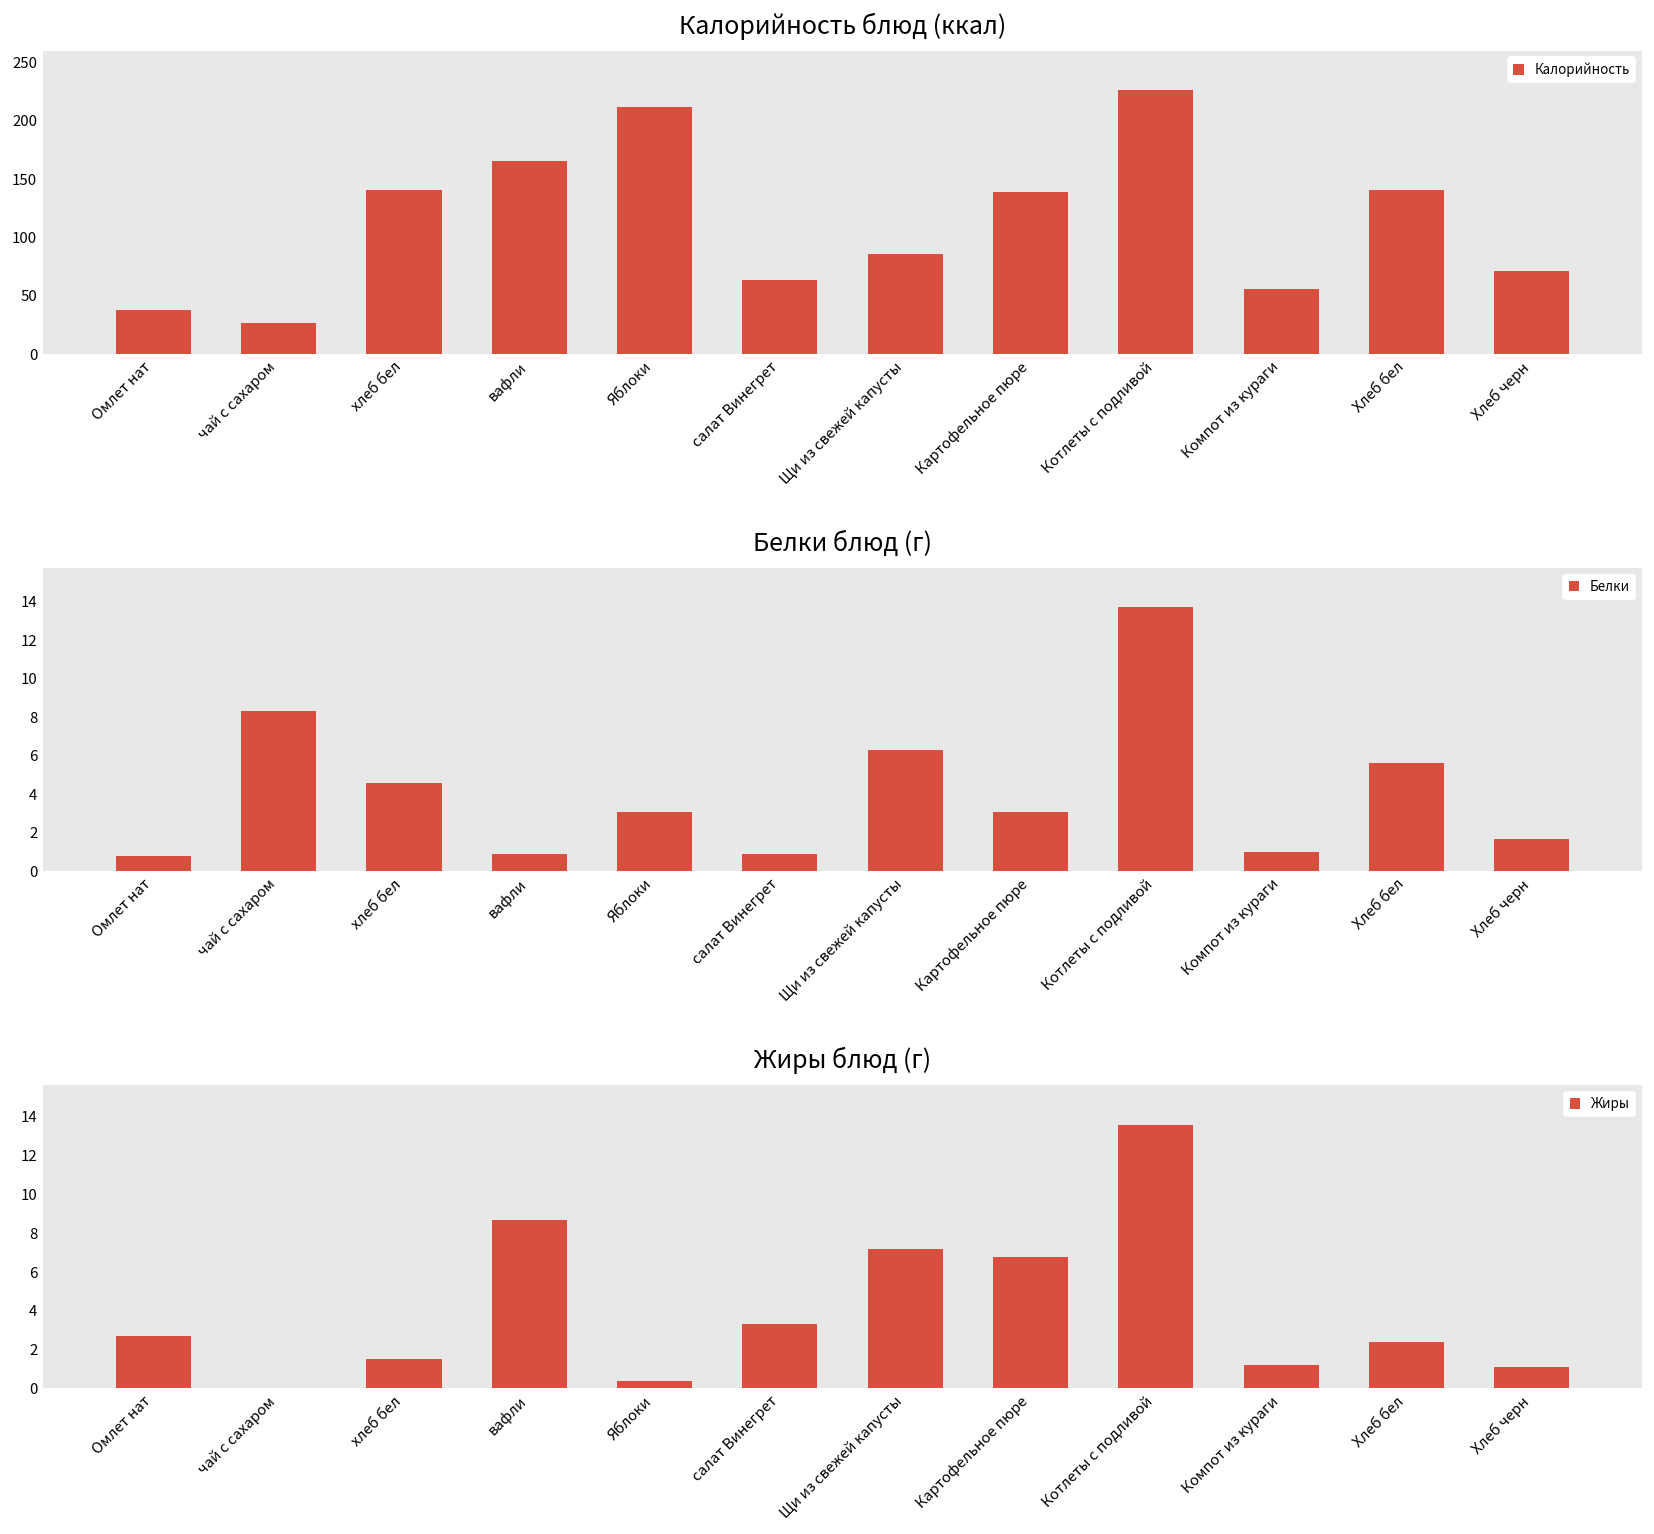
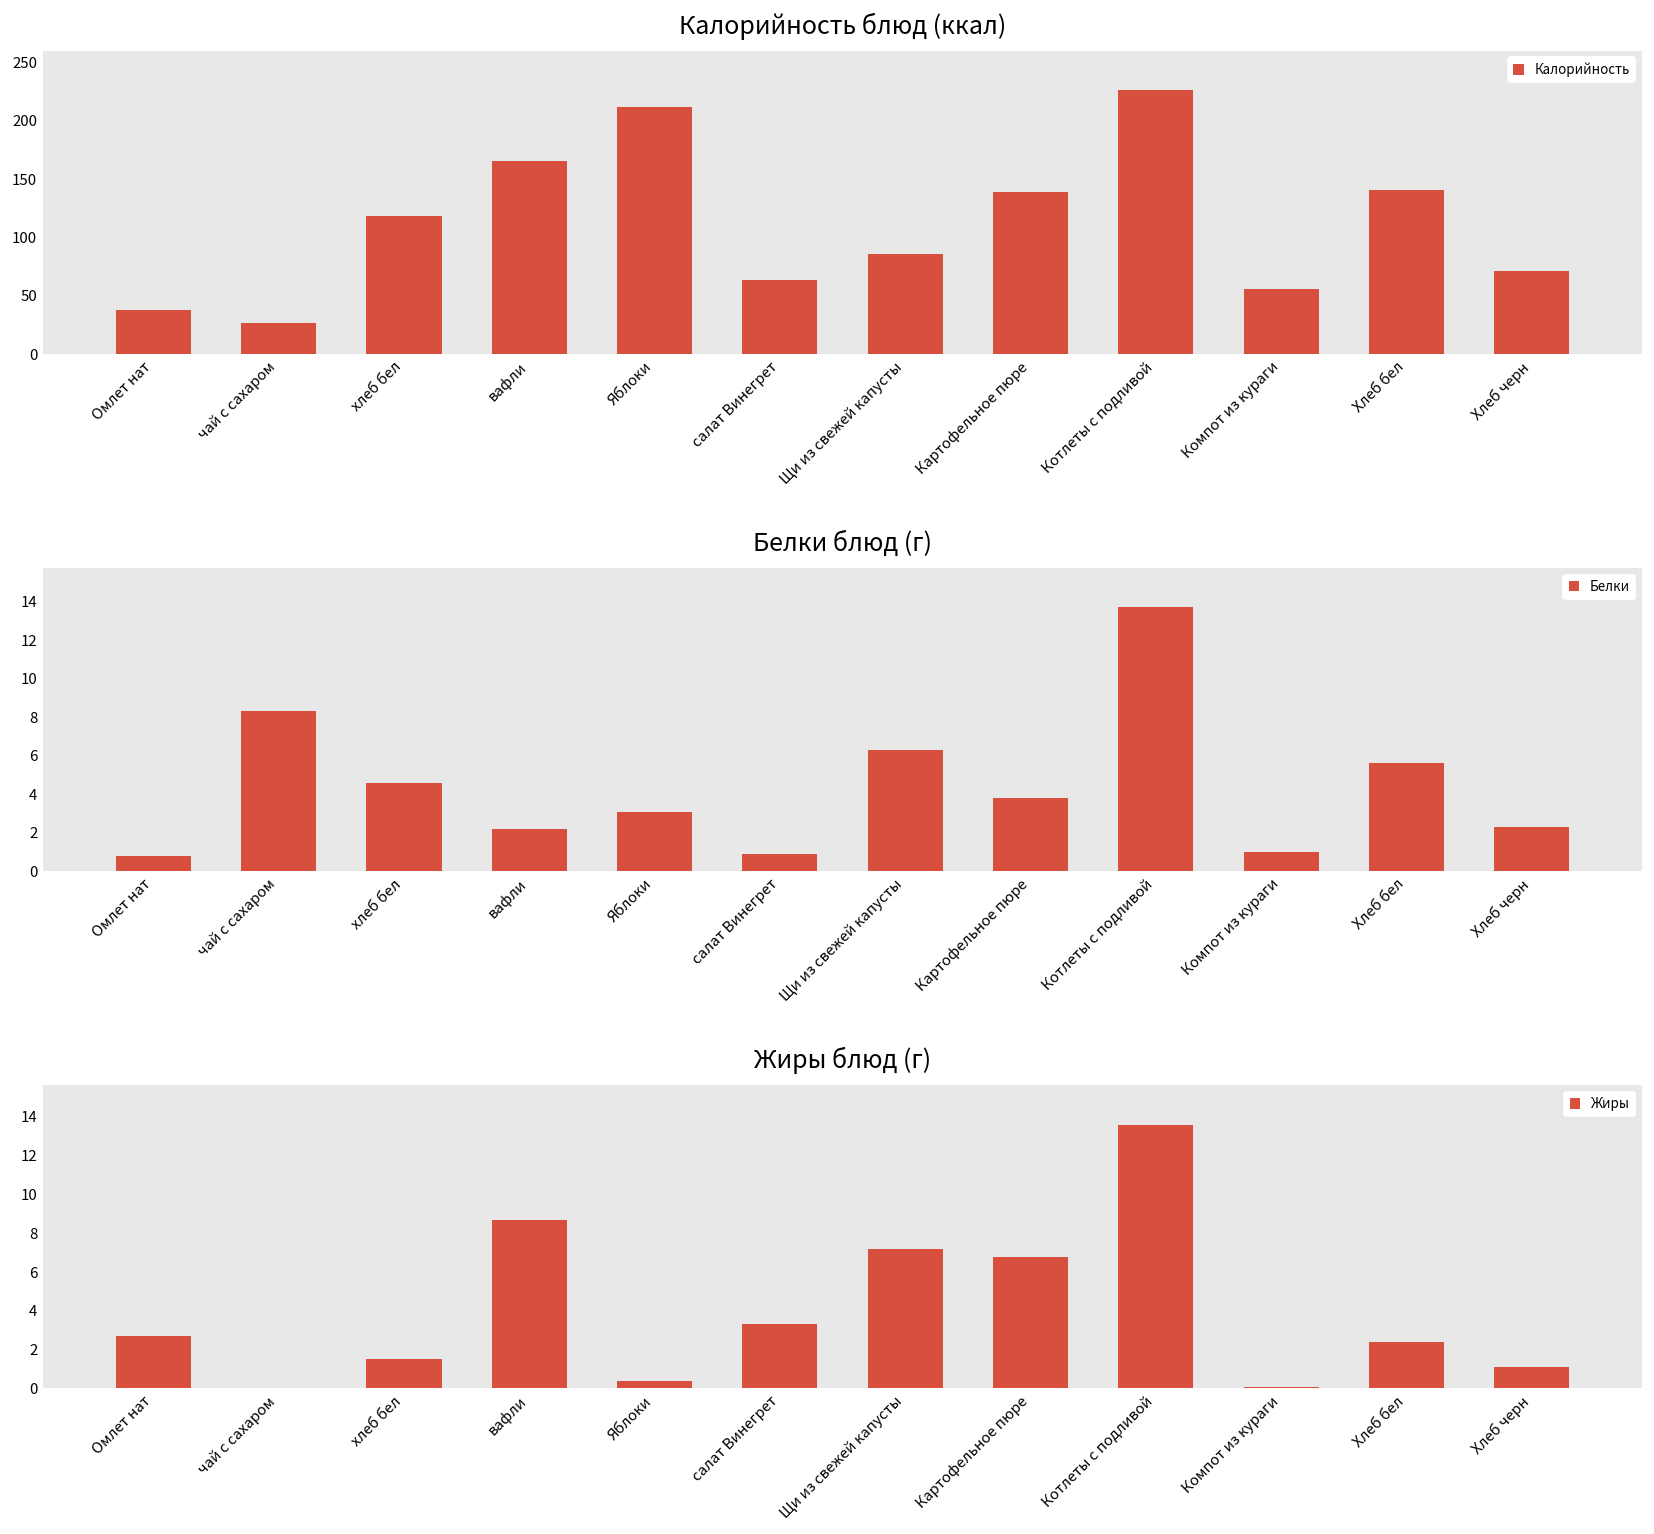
Калорийность блюд (ккал), хлеб бел: 140 -> 120
Белки блюд (г), вафли: 0.9 -> 2.2
Белки блюд (г), Картофельное пюре: 3.1 -> 3.8
Белки блюд (г), Хлеб черн: 1.7 -> 2.3
Жиры блюд (г), Компот из кураги: 1.2 -> 0.1
